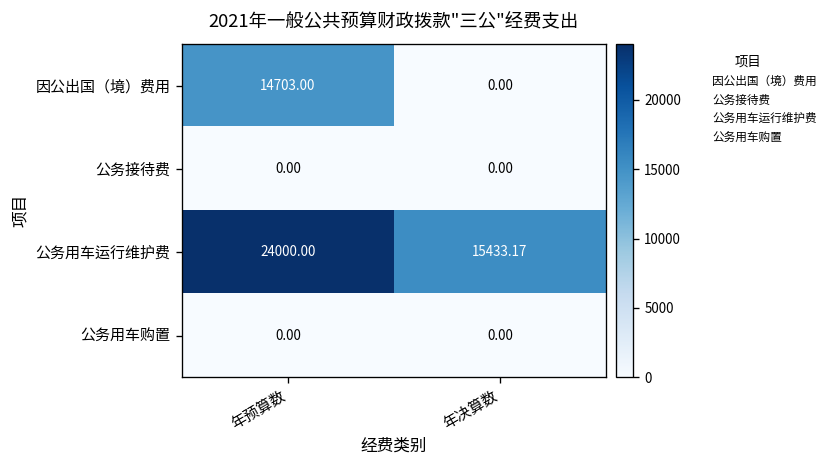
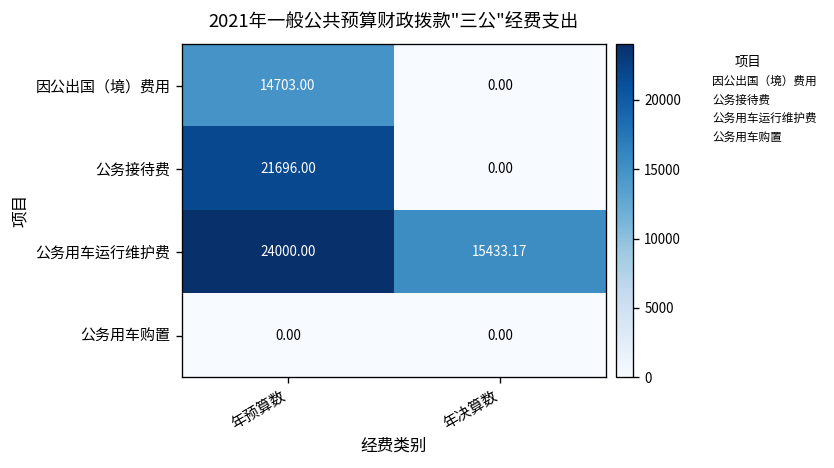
公务接待费, 年预算数: 0.00 -> 21696.00
